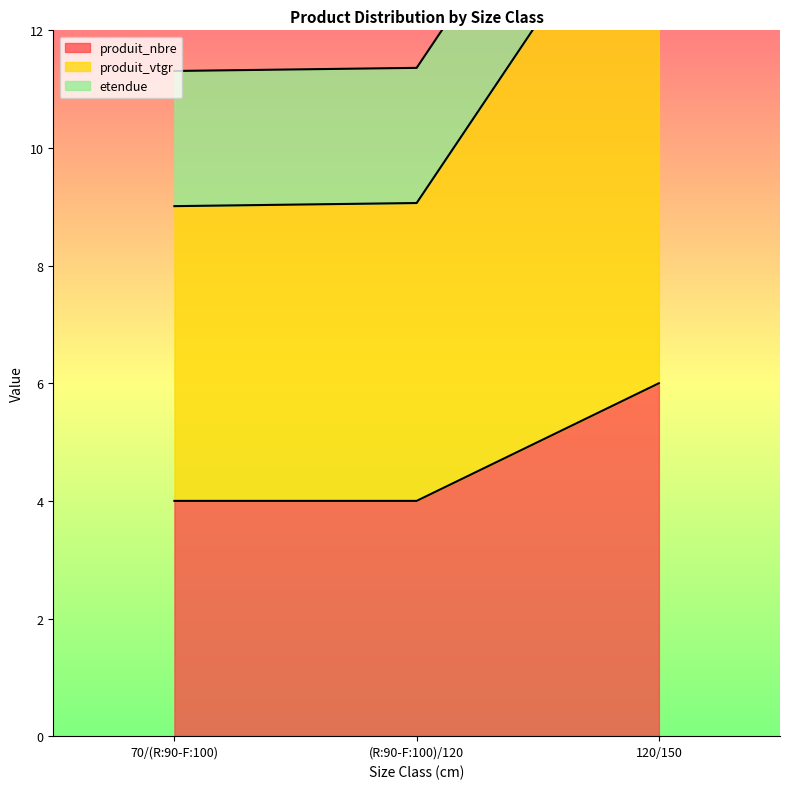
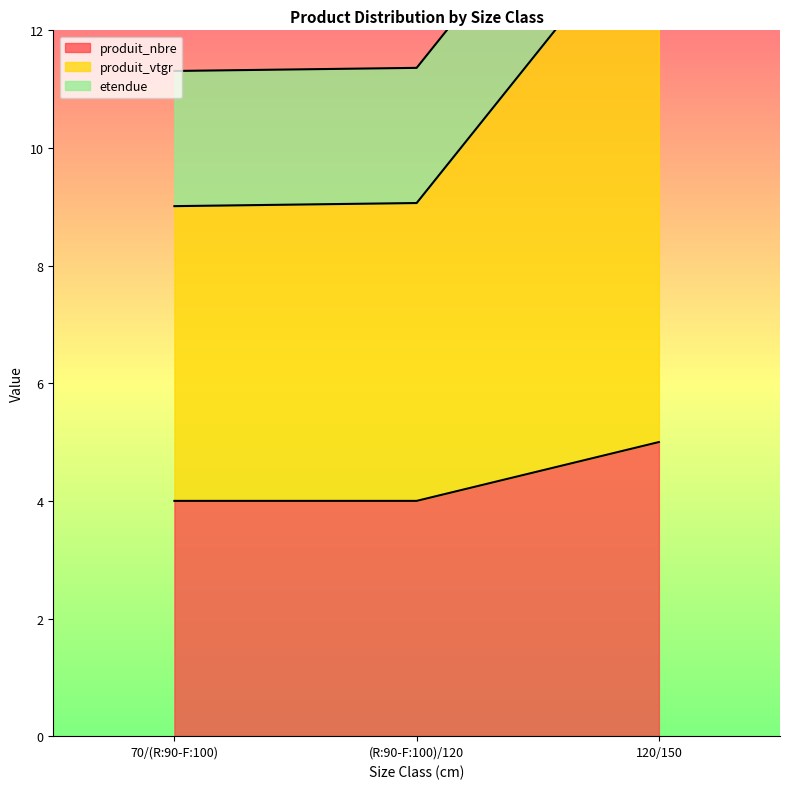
produit_nbre, 120/150: 6 -> 5
